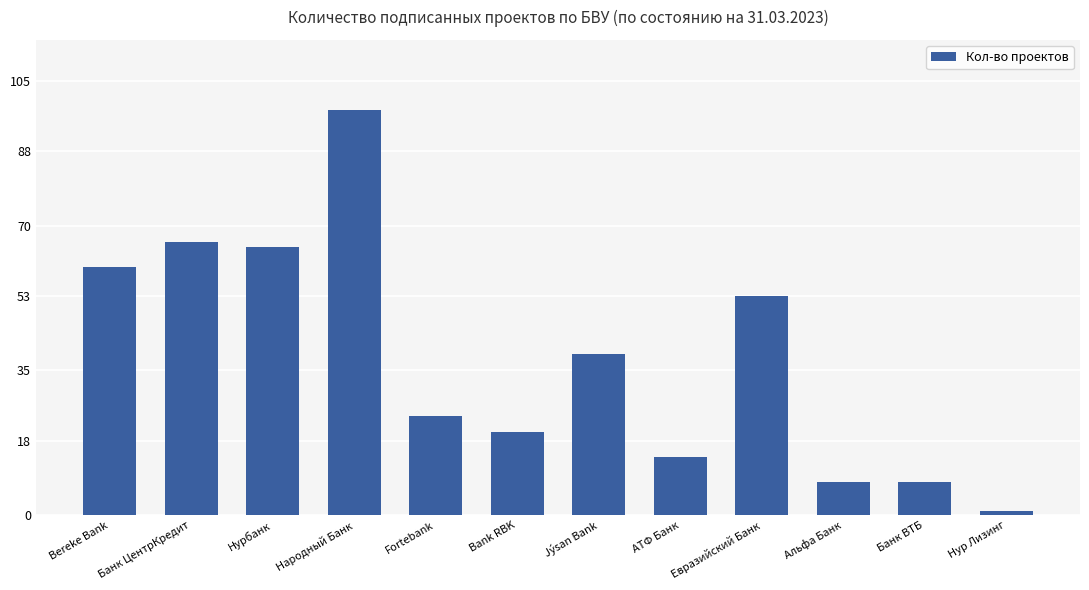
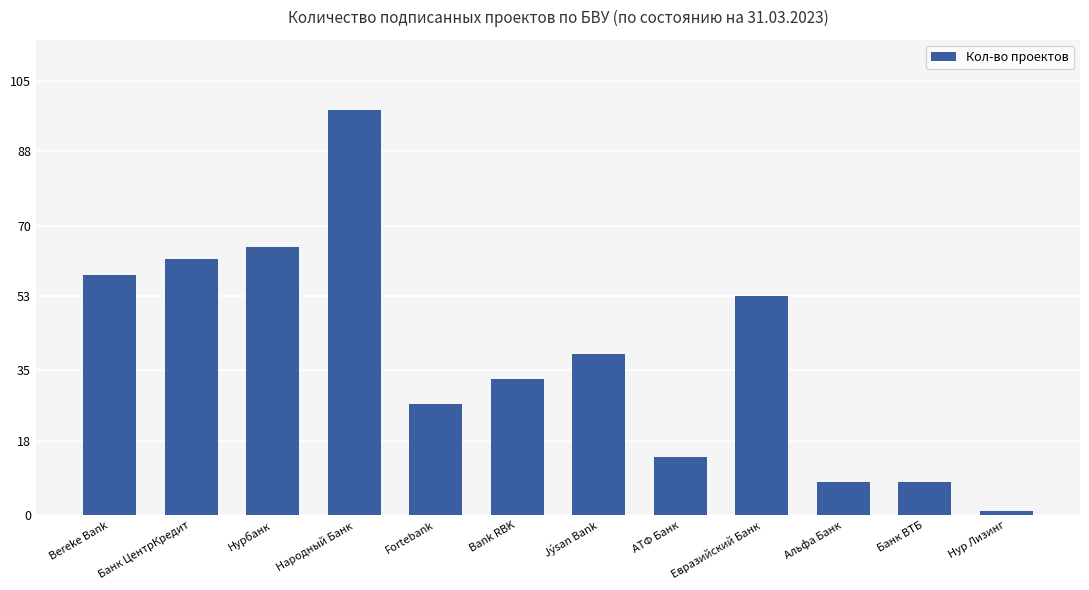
Bereke Bank: 60 -> 58
Банк ЦентрКредит: 66 -> 62
Fortebank: 24 -> 27
Bank RBK: 20 -> 33
